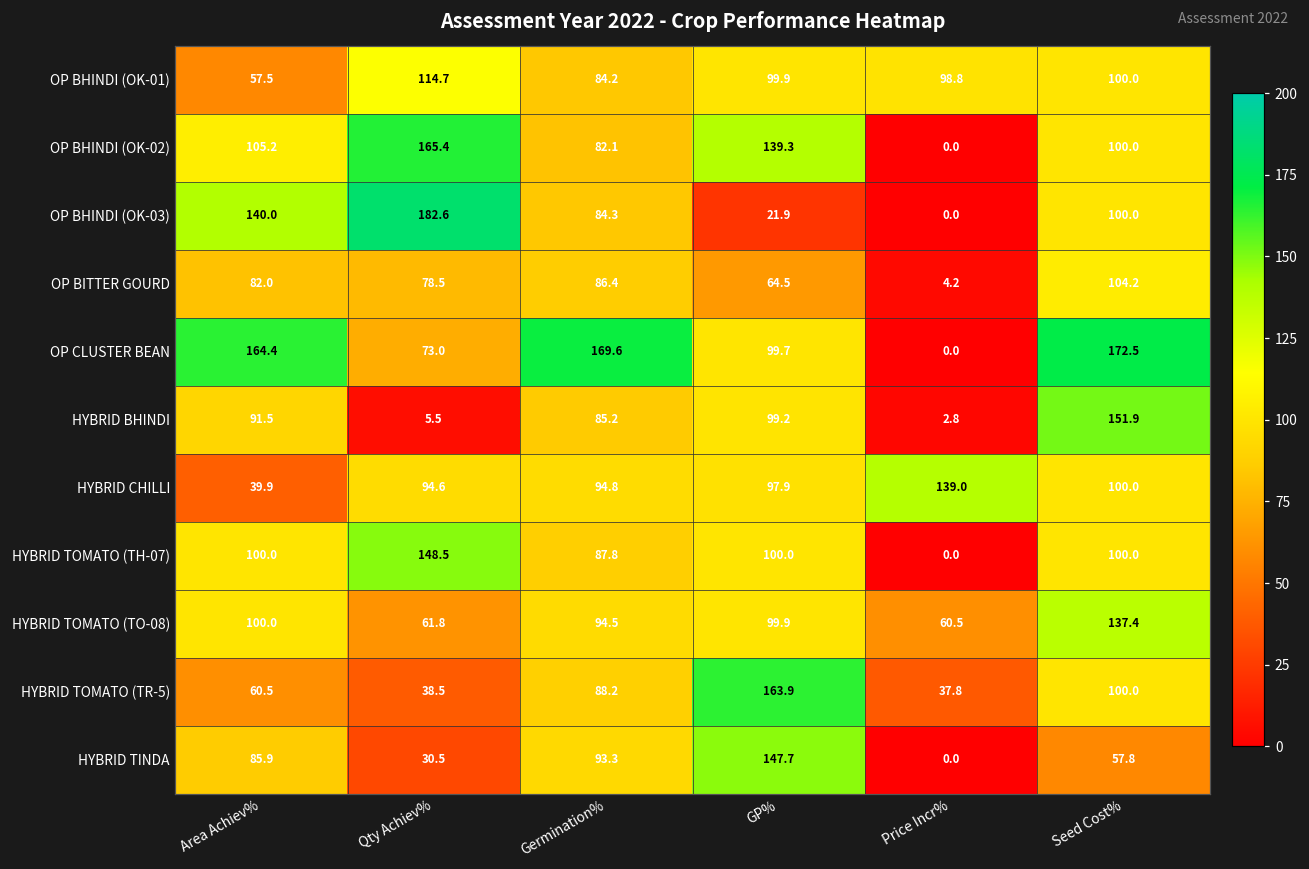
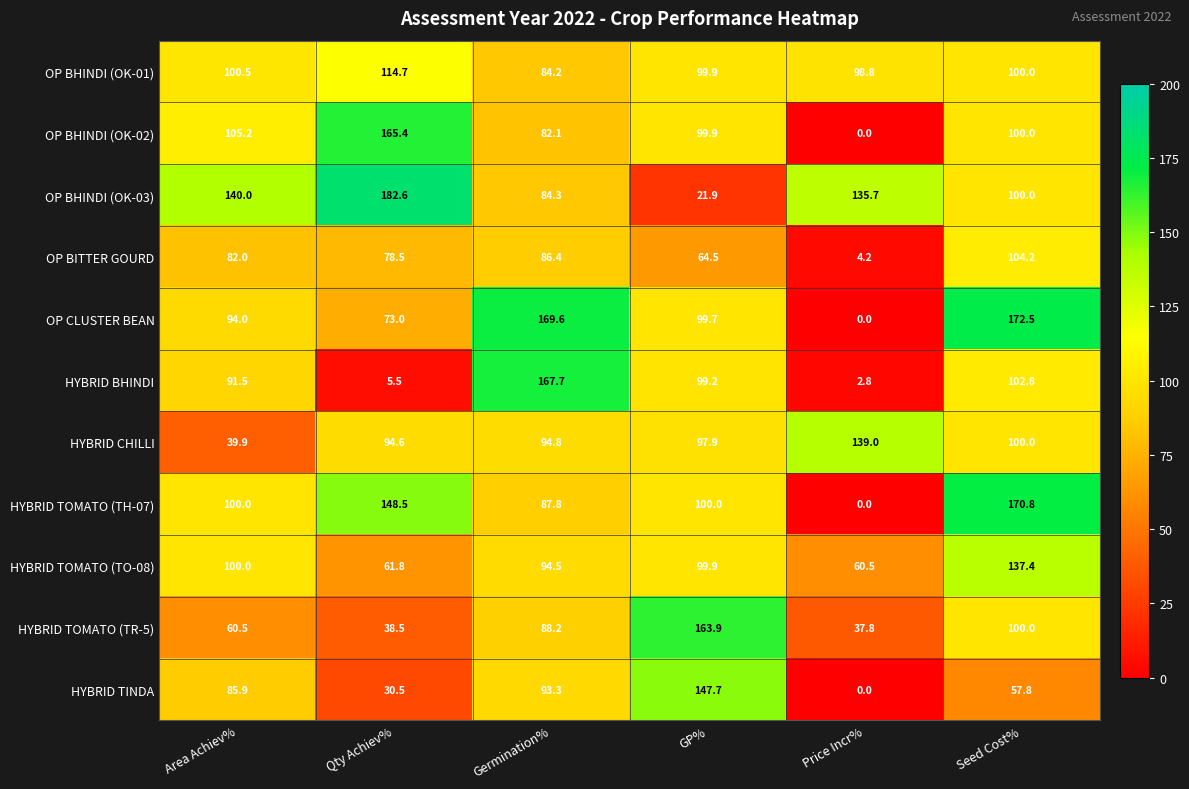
OP BHINDI (OK-01), Area Achiev%: 57.5 -> 100.5
OP BHINDI (OK-02), GP%: 139.3 -> 99.9
OP BHINDI (OK-03), Price Incr%: 0.0 -> 135.7
OP CLUSTER BEAN, Area Achiev%: 164.4 -> 94.0
HYBRID BHINDI, Germination%: 85.2 -> 167.7
HYBRID BHINDI, Seed Cost%: 151.9 -> 102.8
HYBRID TOMATO (TH-07), Seed Cost%: 100.0 -> 170.8
